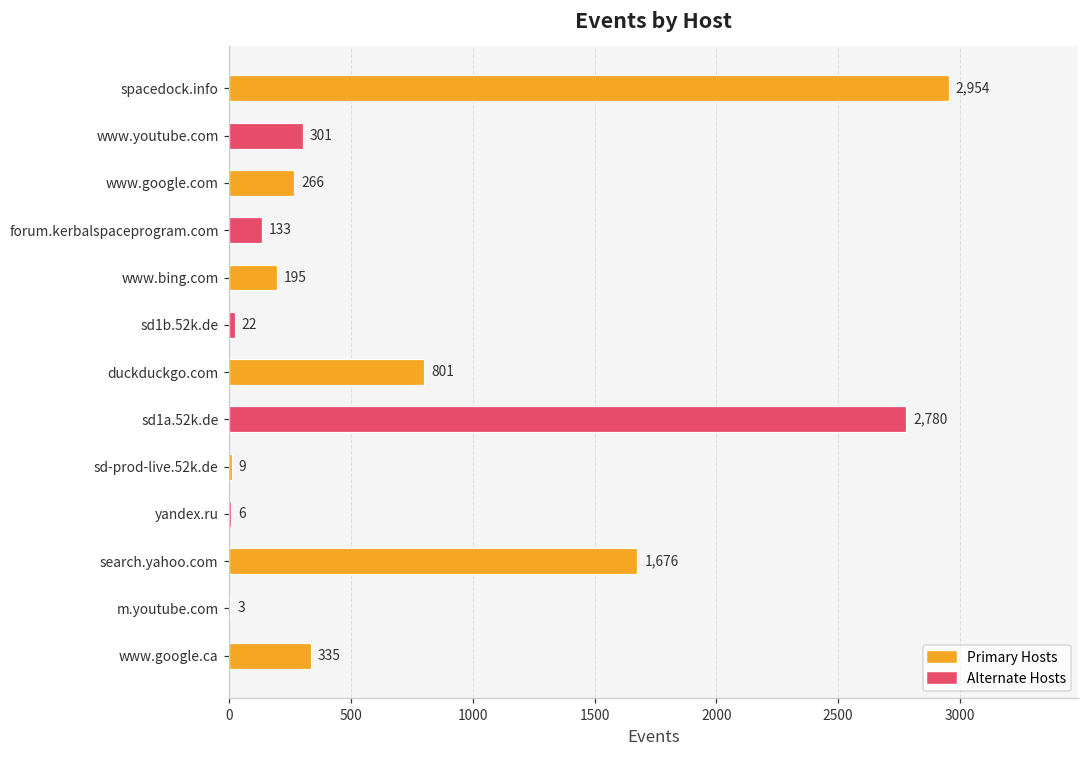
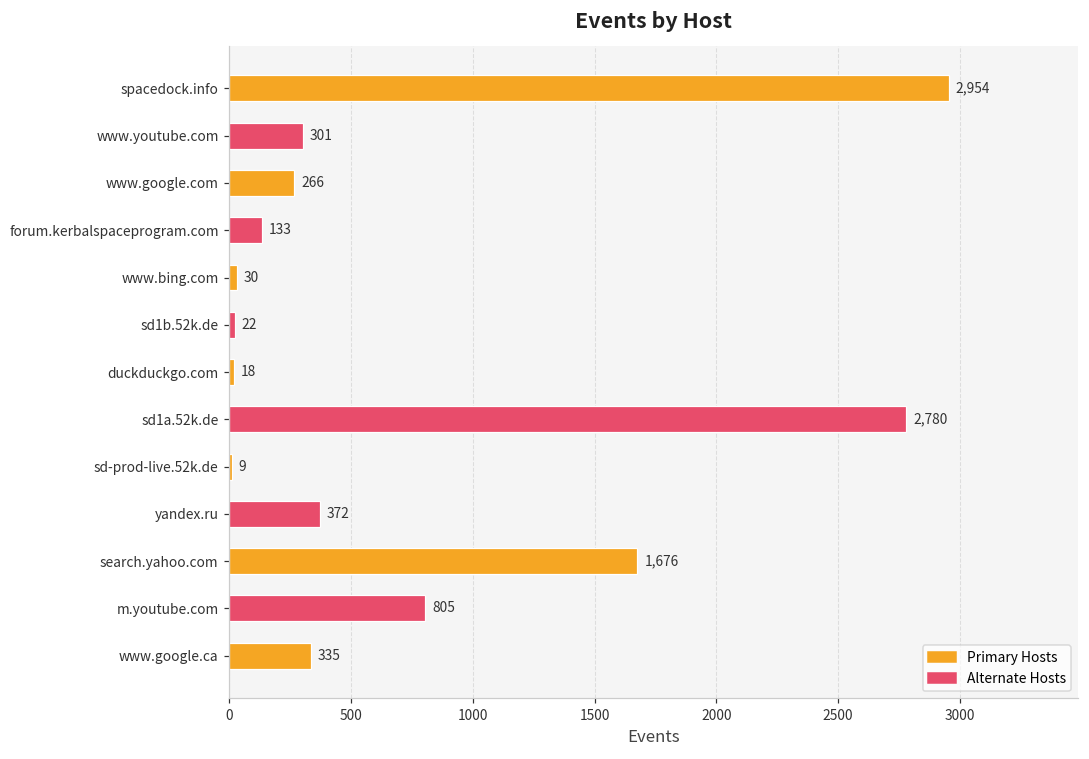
www.bing.com: 195 -> 30
duckduckgo.com: 801 -> 18
yandex.ru: 6 -> 372
m.youtube.com: 3 -> 805
